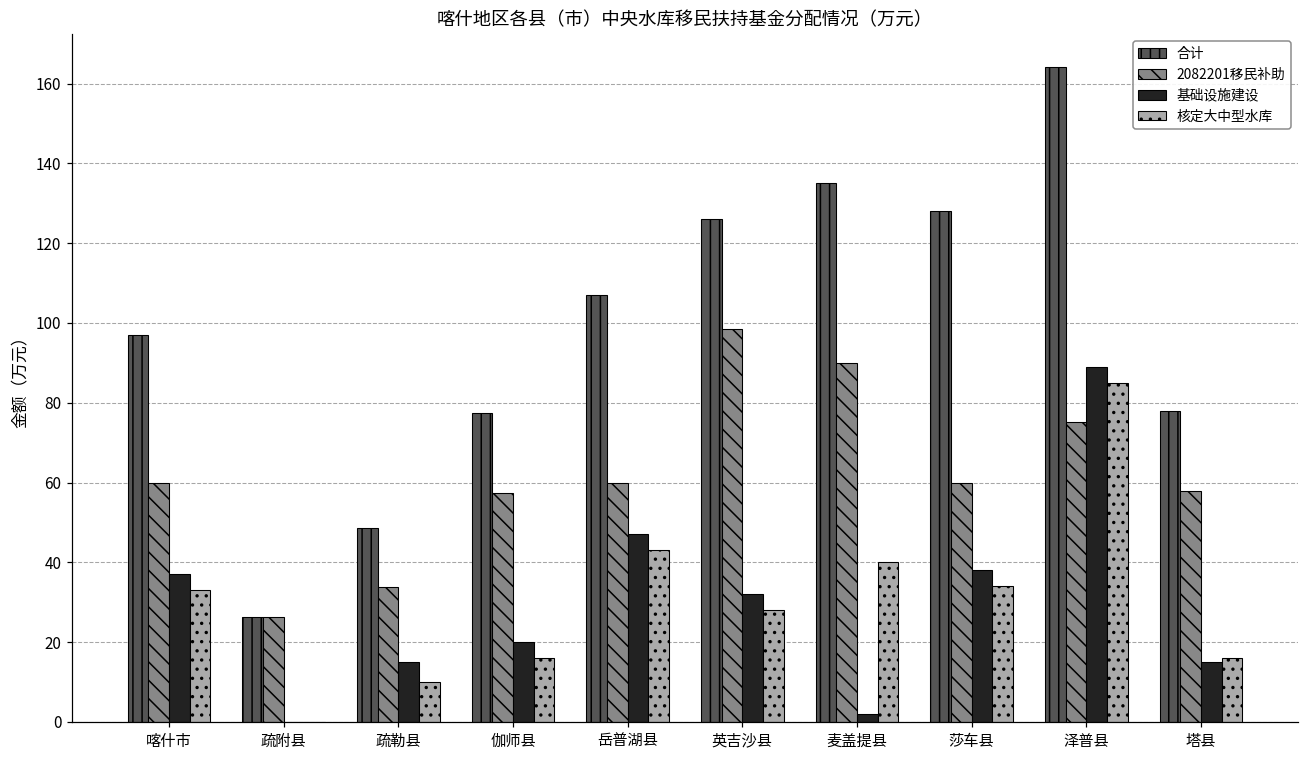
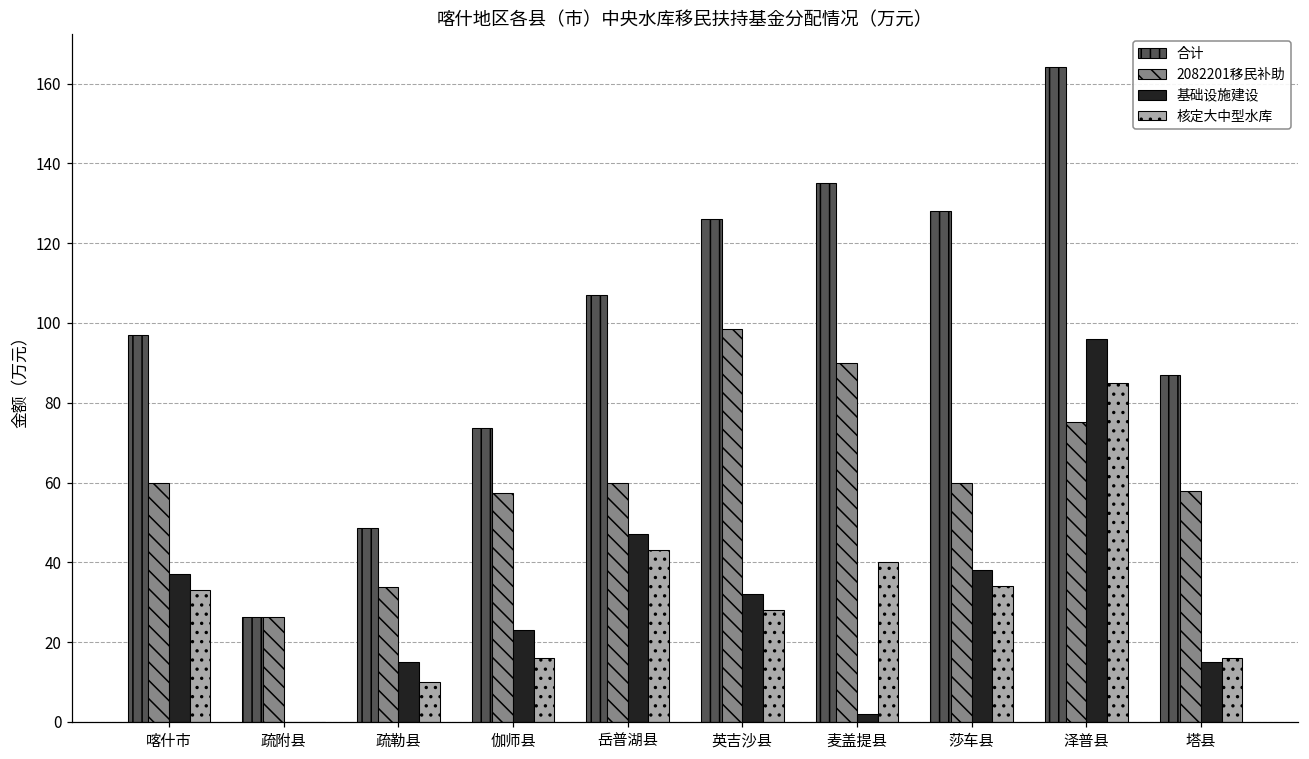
合计, 伽师县: 77 -> 74
基础设施建设, 伽师县: 20 -> 23
基础设施建设, 泽普县: 89 -> 96
合计, 塔县: 78 -> 87
